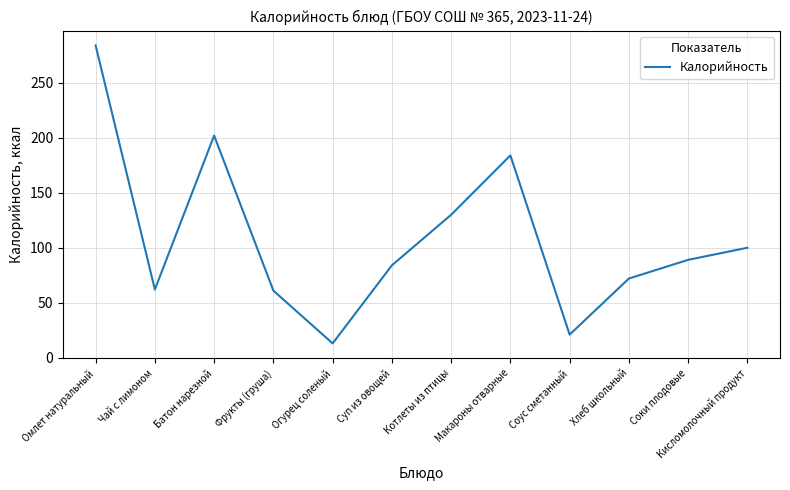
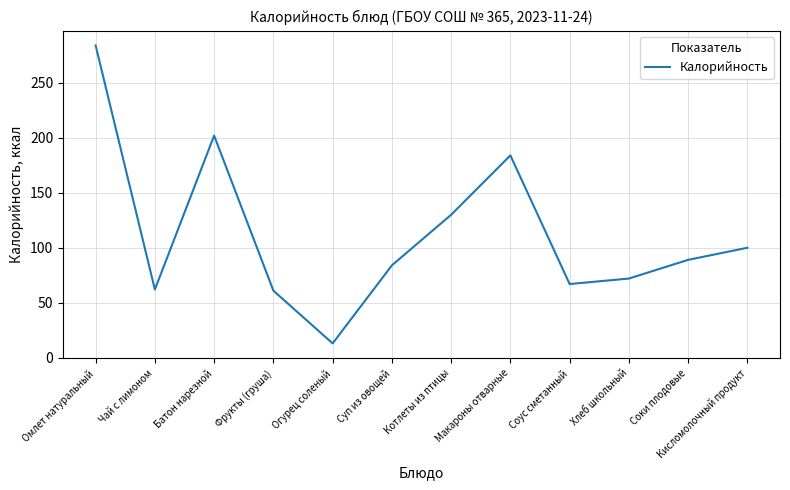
Соус сметанный: 21 -> 67
